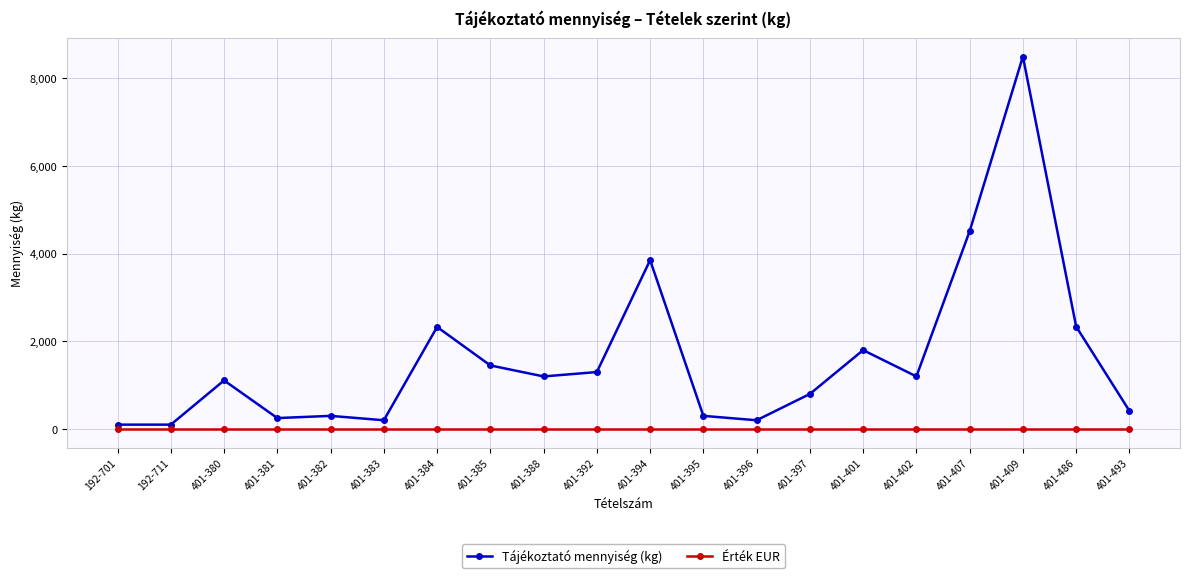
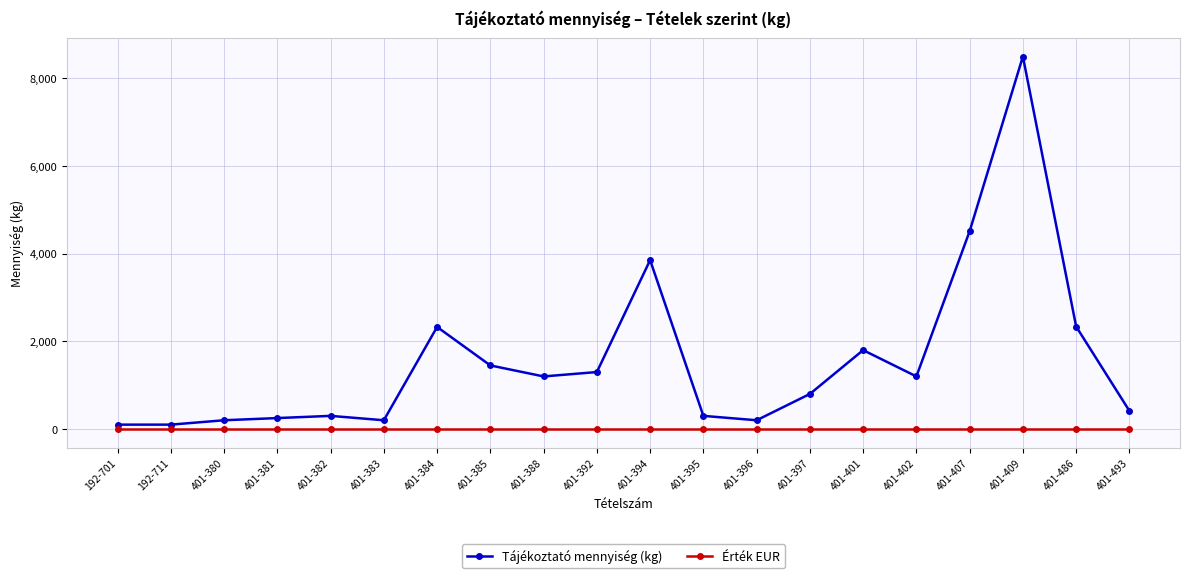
Tájékoztató mennyiség (kg), 401-380: 1,100 -> 200
